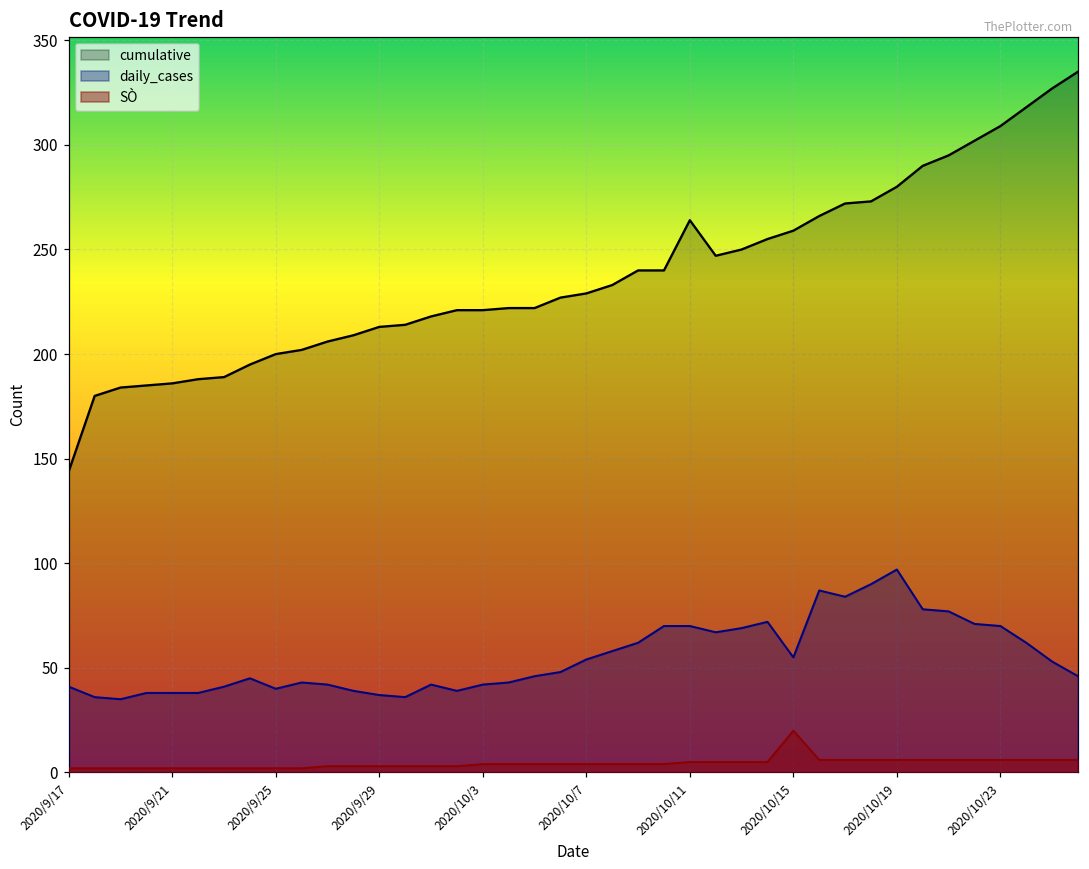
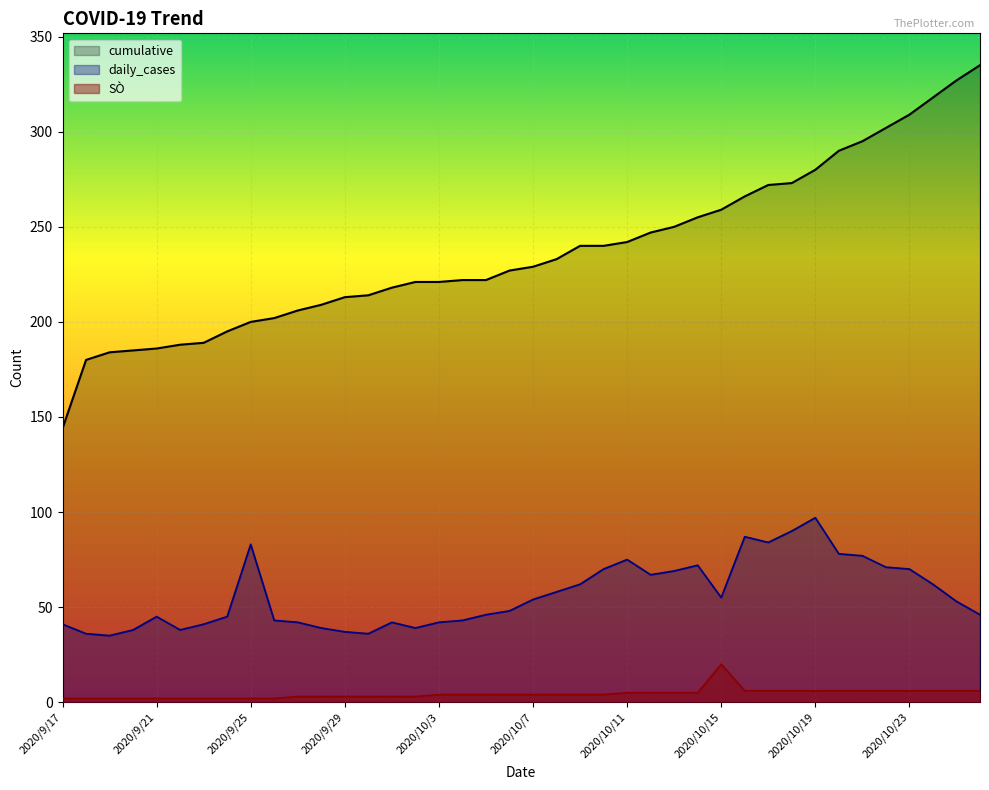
daily_cases, 2020/9/21: 38 -> 45
daily_cases, 2020/9/25: 40 -> 83
cumulative, 2020/10/11: 264 -> 242
daily_cases, 2020/10/11: 70 -> 75
